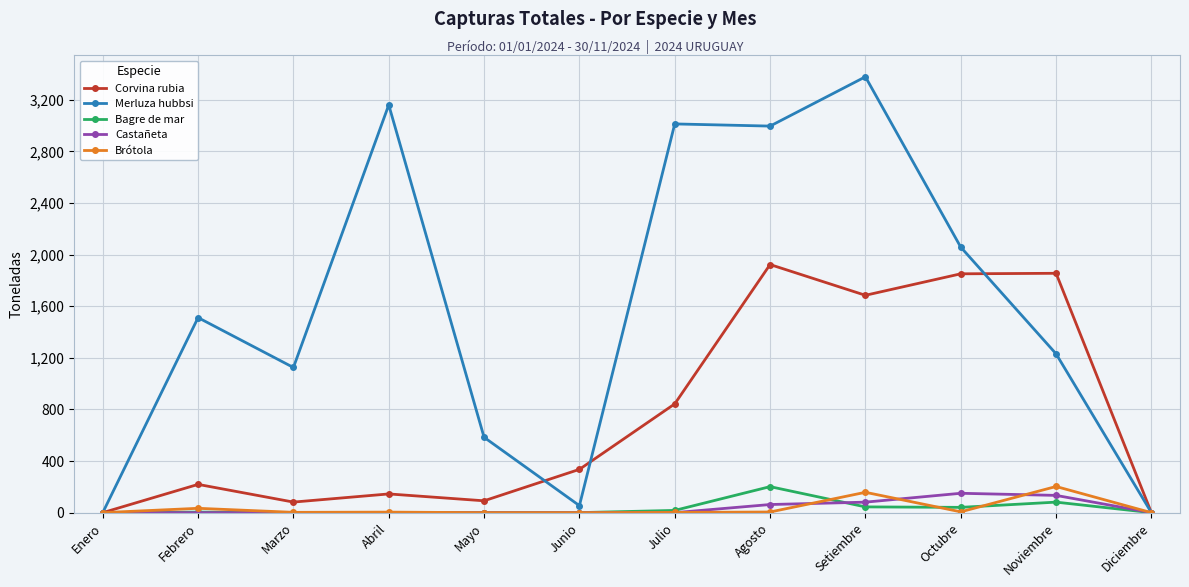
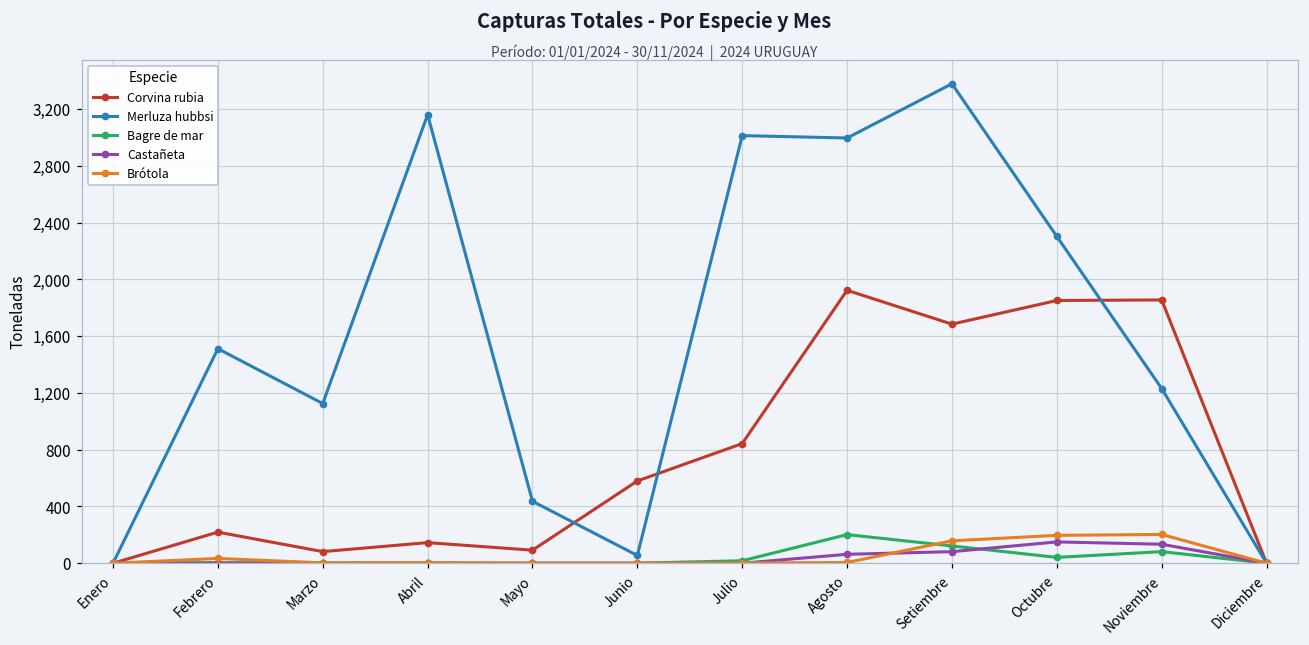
Merluza hubbsi, Mayo: 580 -> 440
Corvina rubia, Junio: 340 -> 580
Bagre de mar, Setiembre: 40 -> 120
Merluza hubbsi, Octubre: 2,060 -> 2,300
Brótola, Octubre: 10 -> 200
